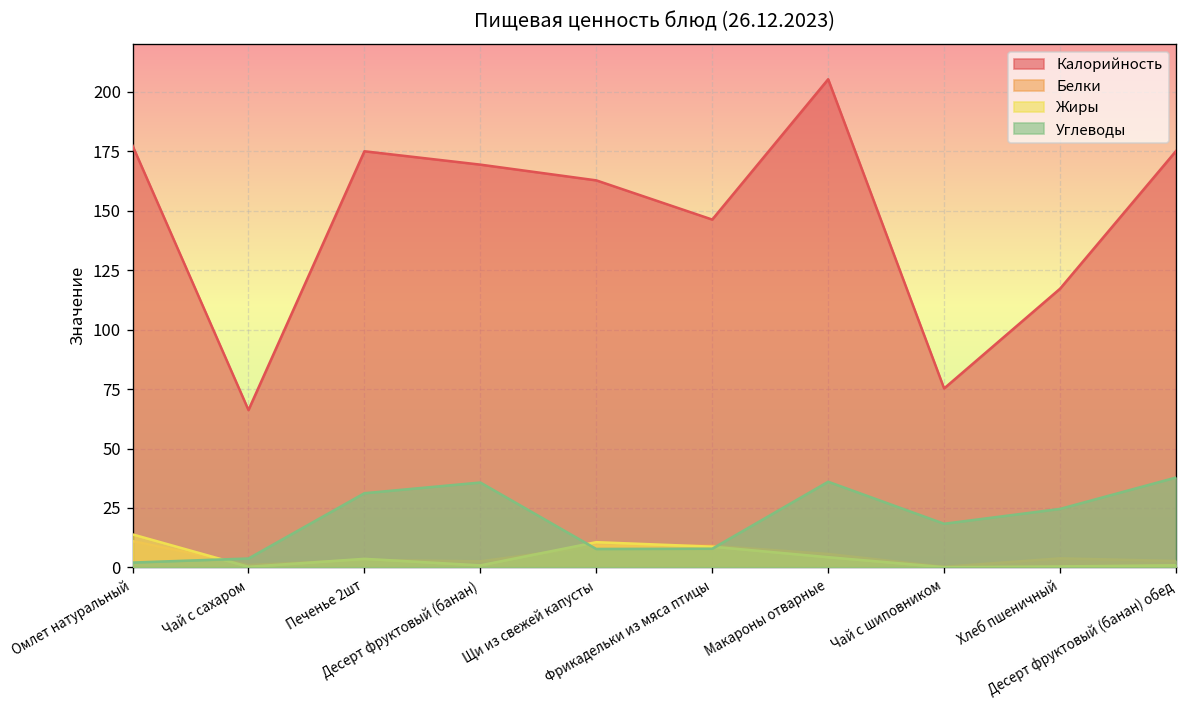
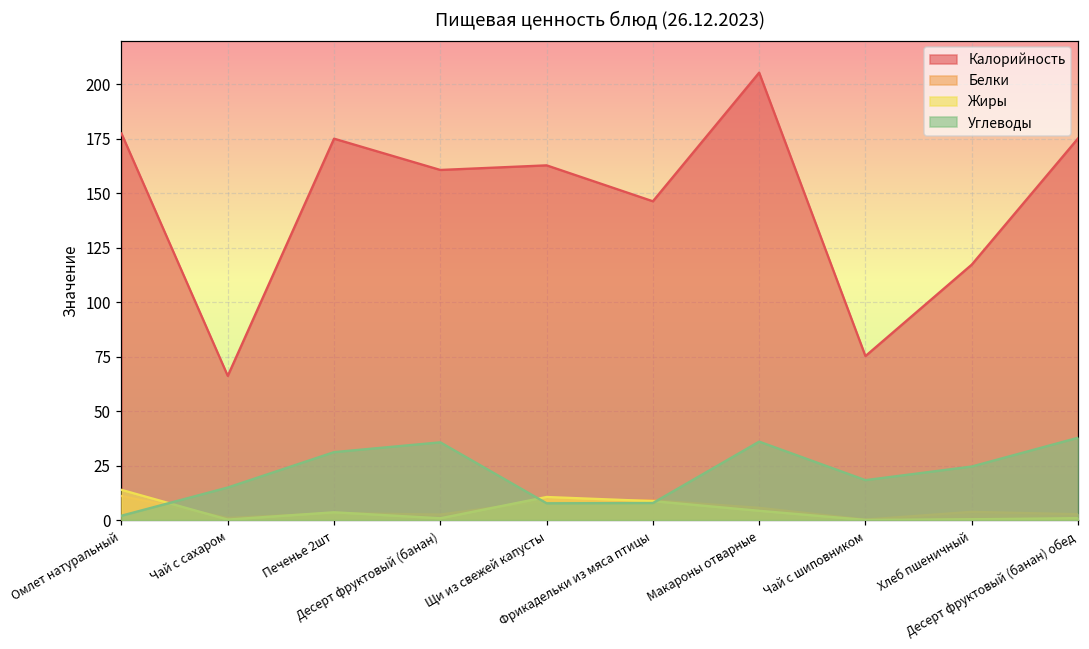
Углеводы, Чай с сахаром: 4 -> 15
Калорийность, Десерт фруктовый (банан): 169 -> 161
